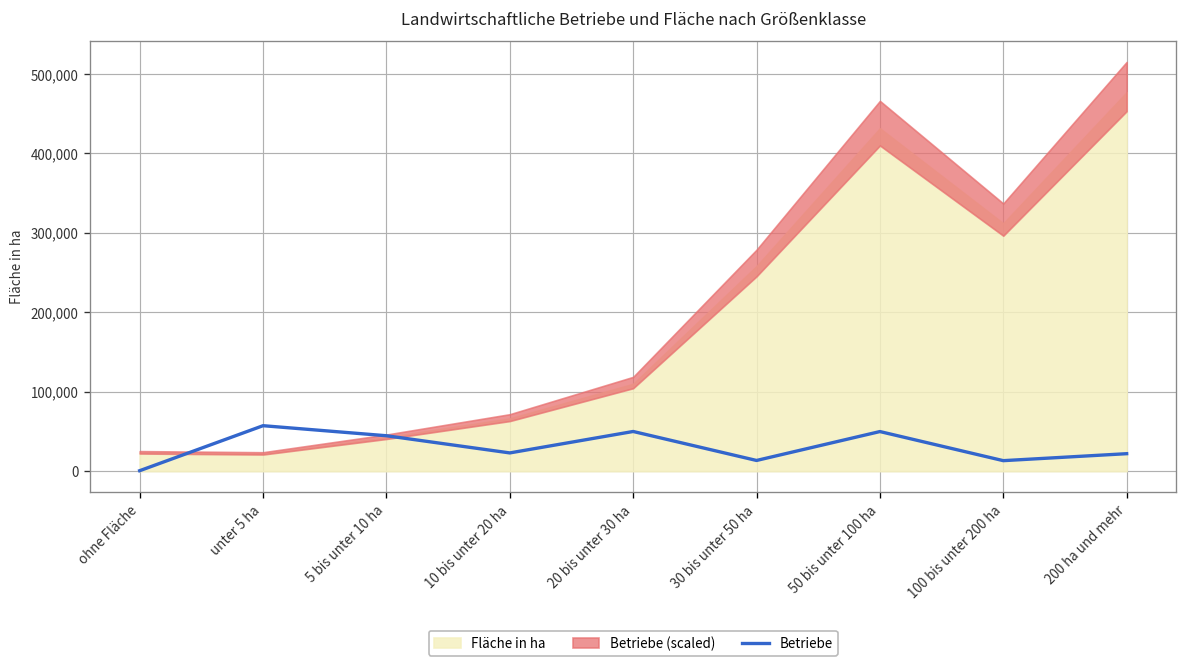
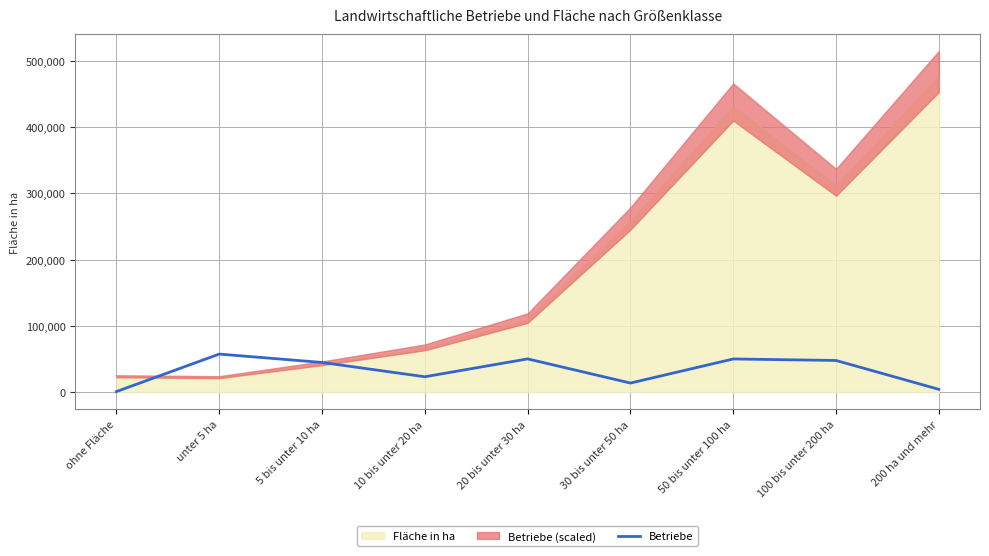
Betriebe, 100 bis unter 200 ha: 10,000 -> 50,000
Betriebe, 200 ha und mehr: 20,000 -> 0
